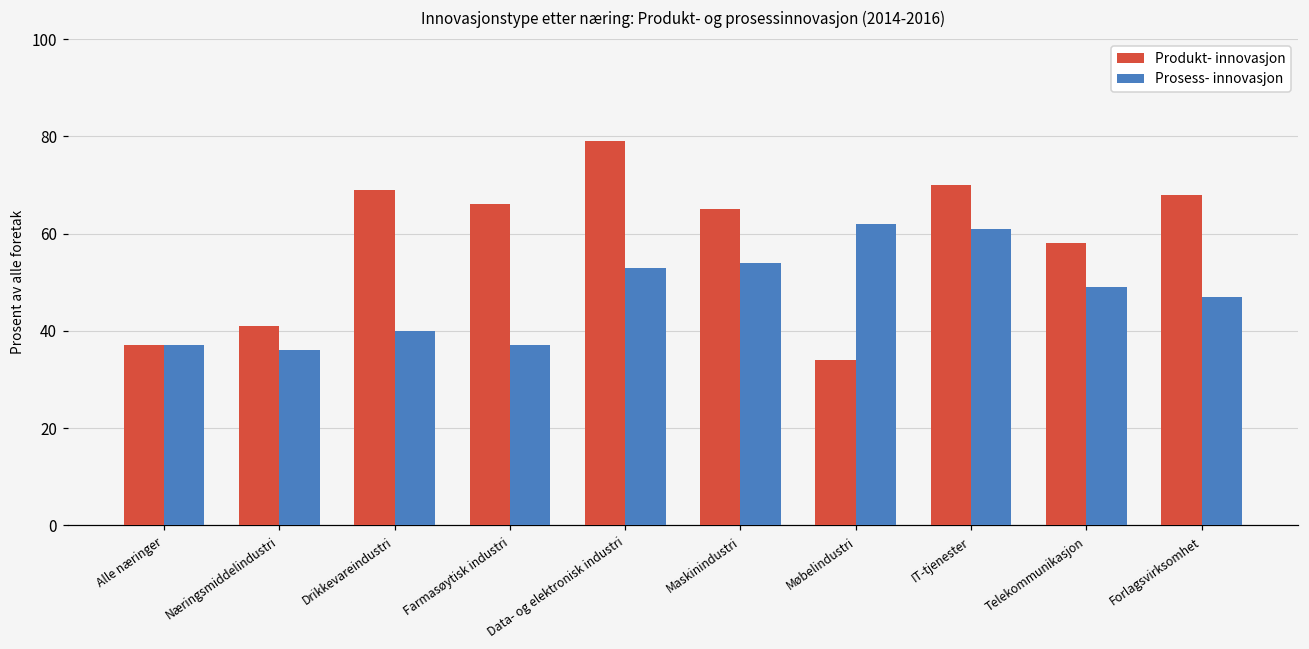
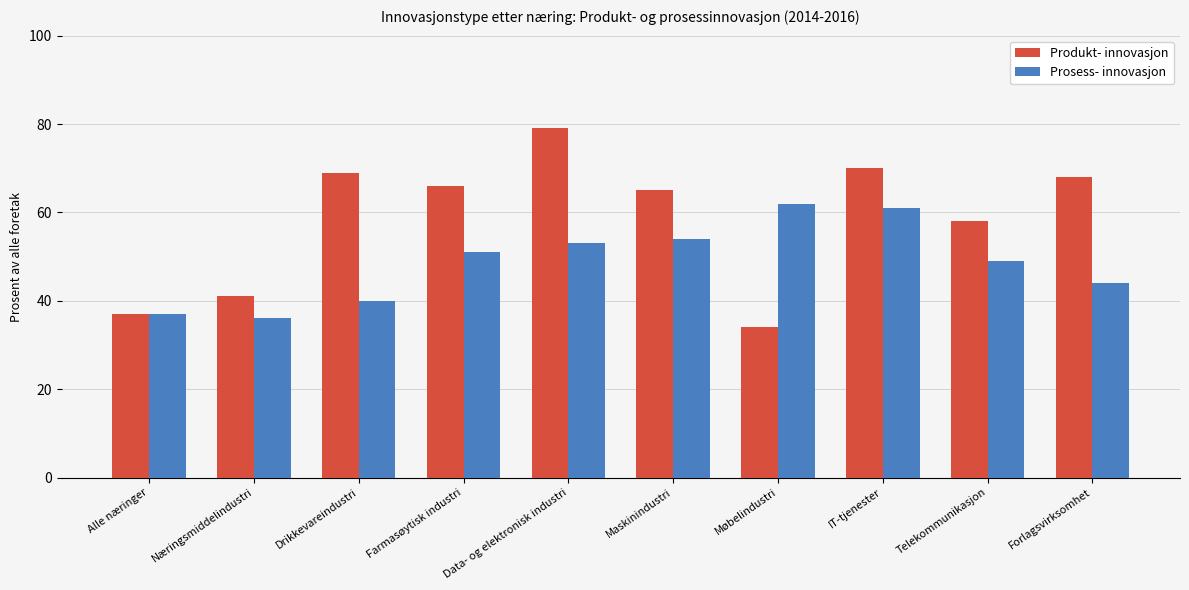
Prosess- innovasjon, Farmasøytisk industri: 37 -> 51
Prosess- innovasjon, Forlagsvirksomhet: 47 -> 44
